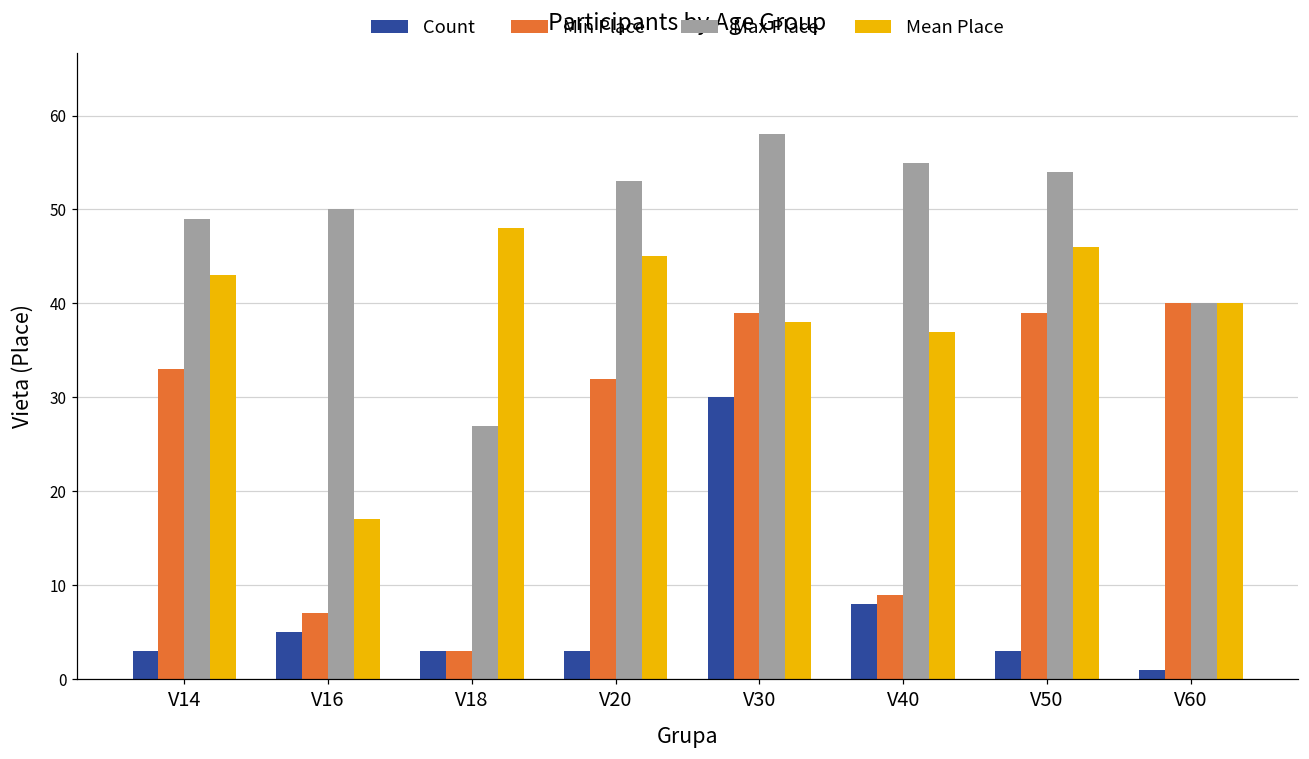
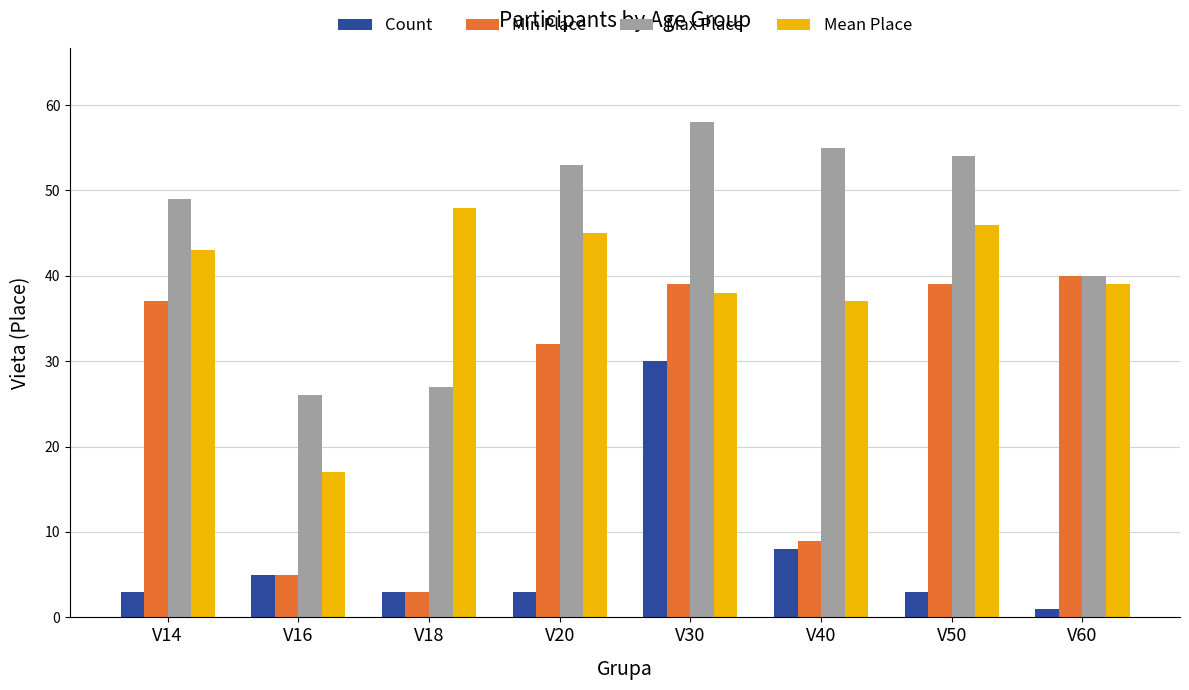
Min Place, V14: 33 -> 37
Min Place, V16: 7 -> 5
Max Place, V16: 50 -> 26
Mean Place, V60: 40 -> 39
